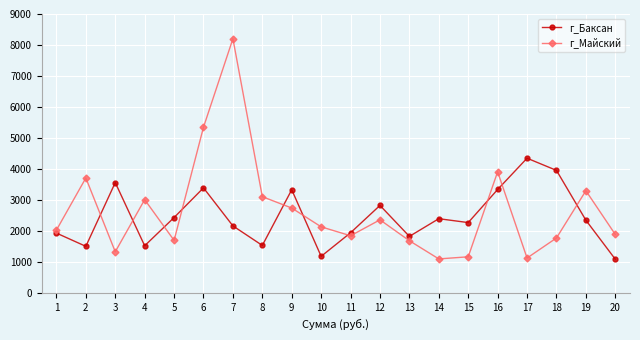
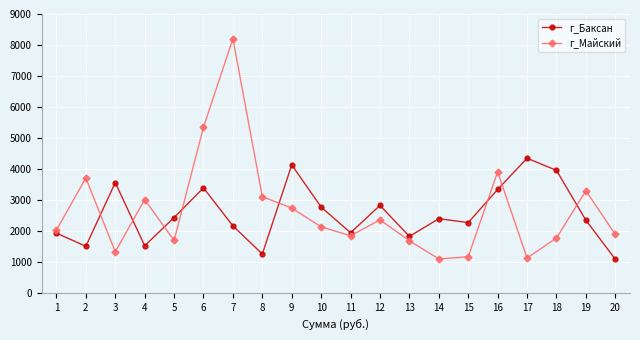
г_Баксан, 8: 1500 -> 1300
г_Баксан, 9: 3300 -> 4100
г_Баксан, 10: 1200 -> 2800
